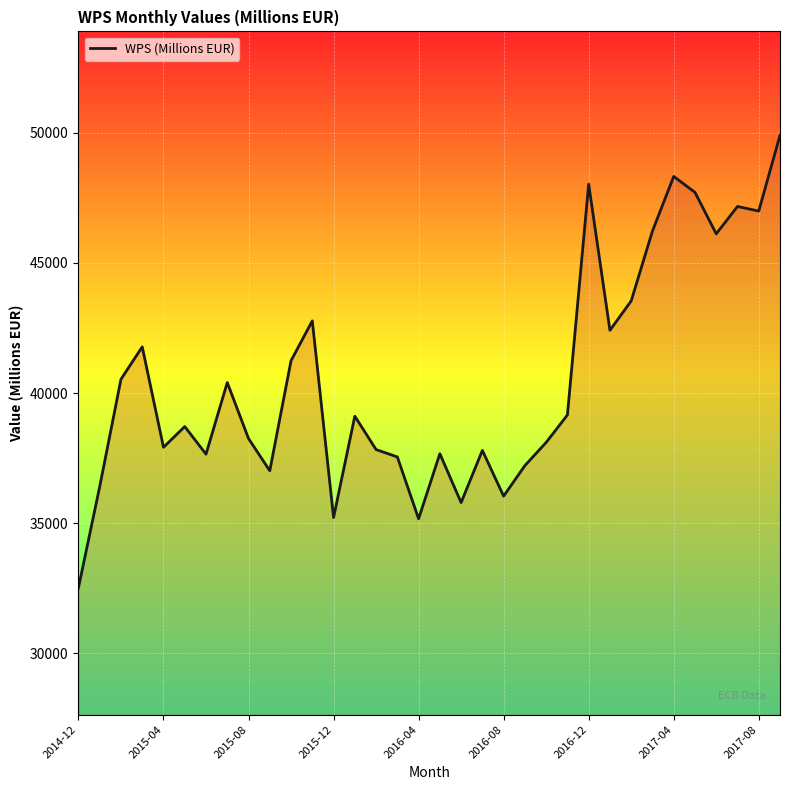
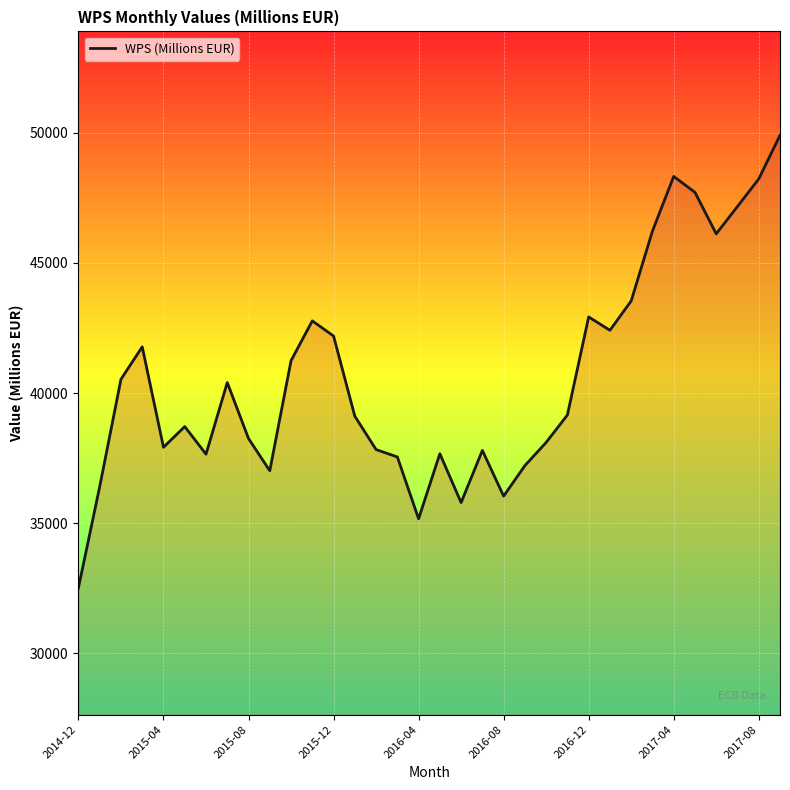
2015-12: 35200 -> 42200
2016-12: 48000 -> 42900
2017-08: 47000 -> 48200
